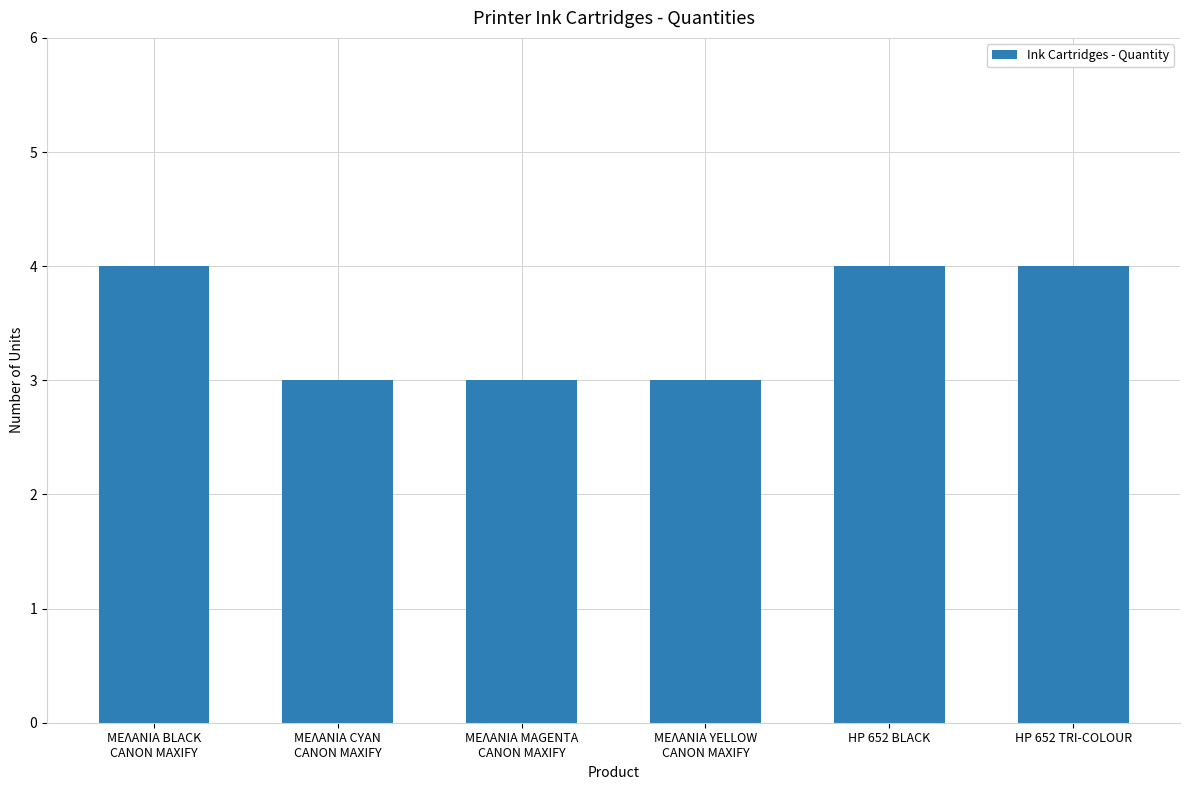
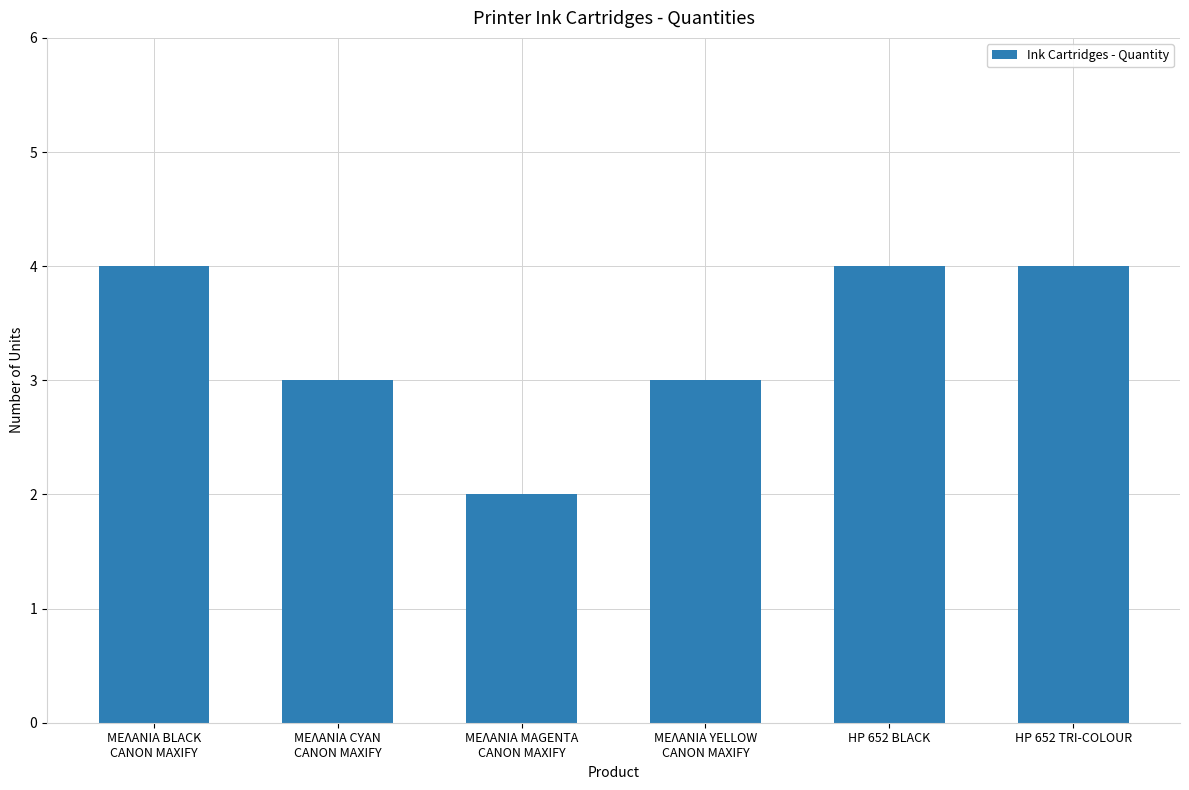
ΜΕΛΑΝΙΑ MAGENTA CANON MAXIFY: 3 -> 2
